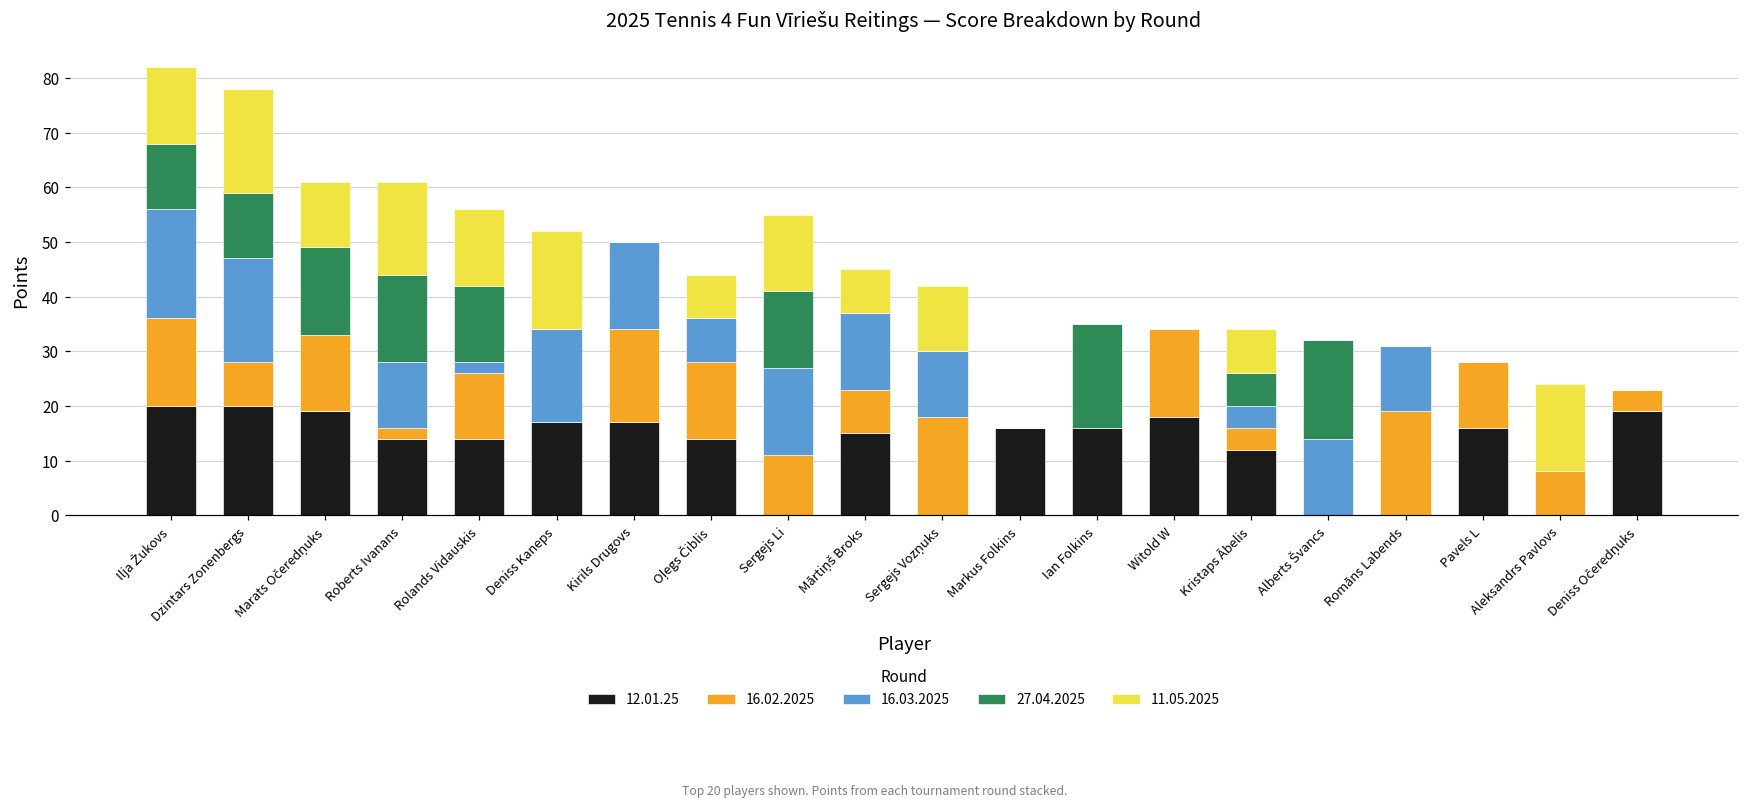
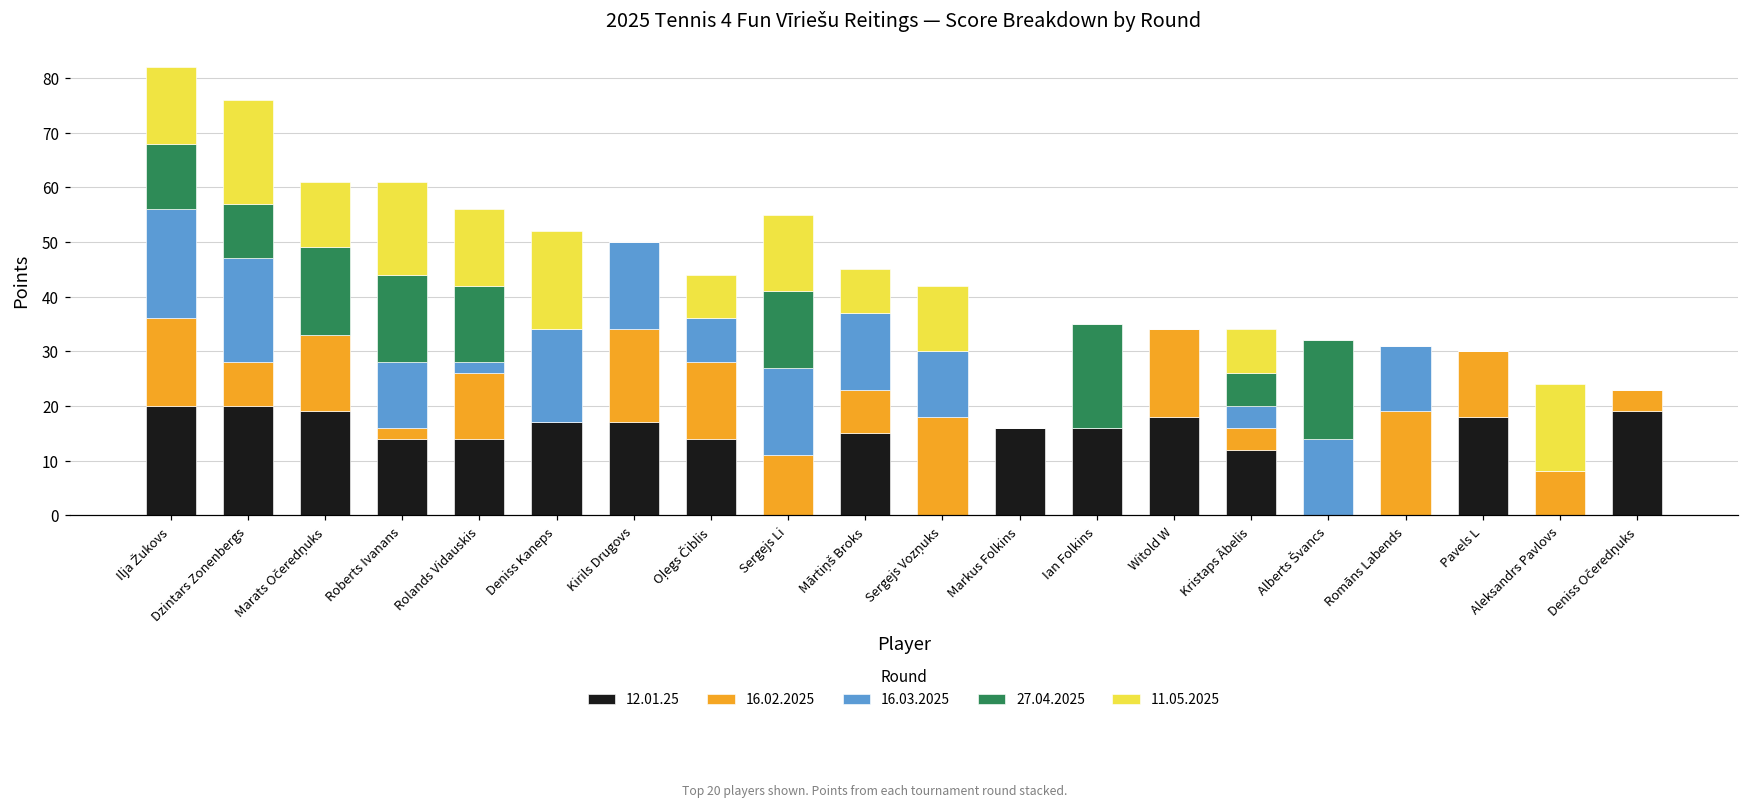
27.04.2025, Dzintars Zonenbergs: 12 -> 10
12.01.25, Pavels L: 16 -> 18
